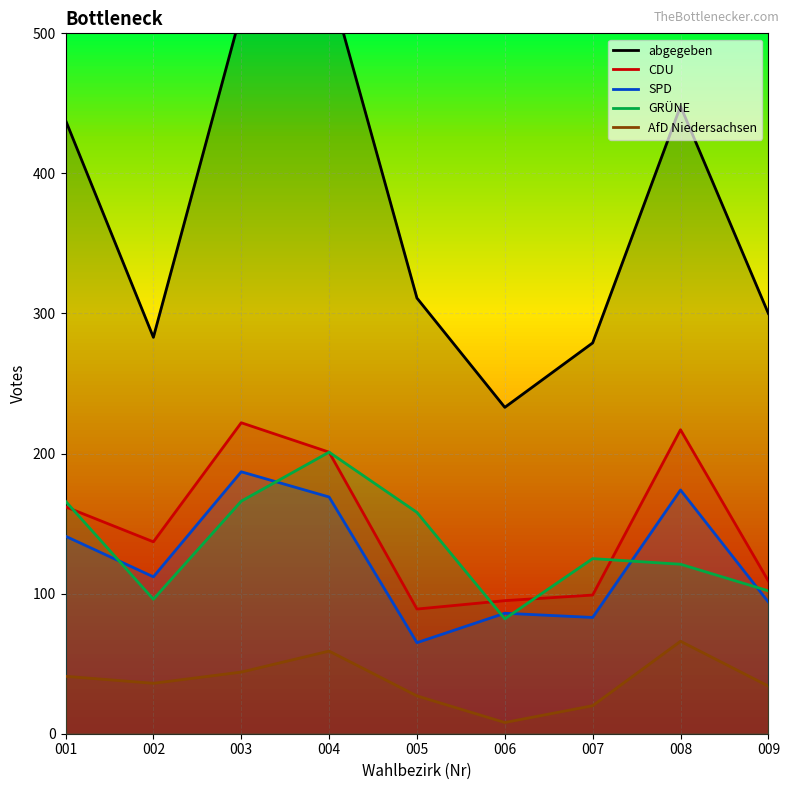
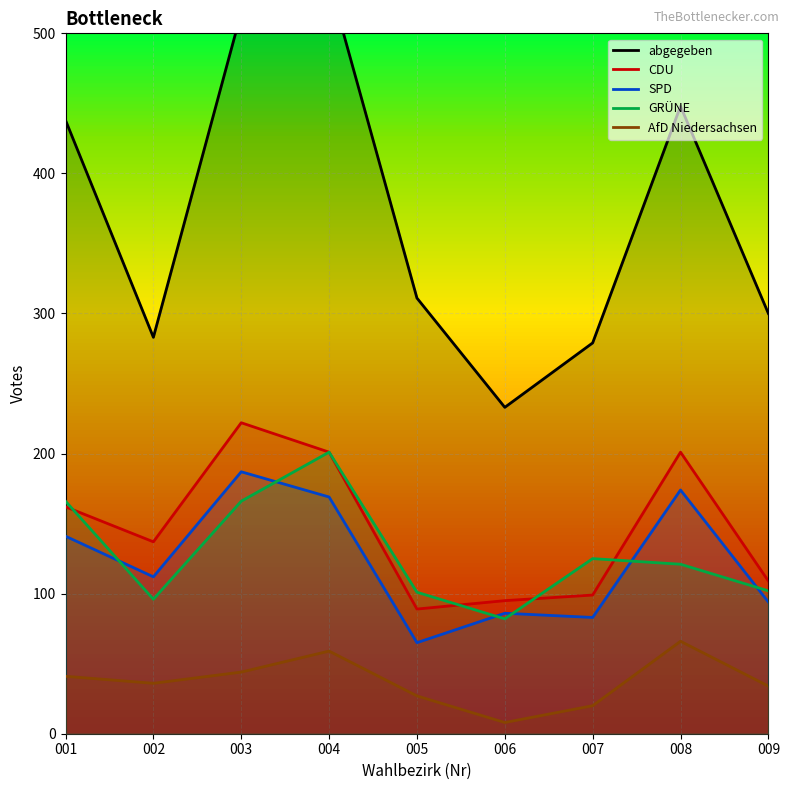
GRÜNE, 005: 158 -> 101
CDU, 008: 217 -> 201
